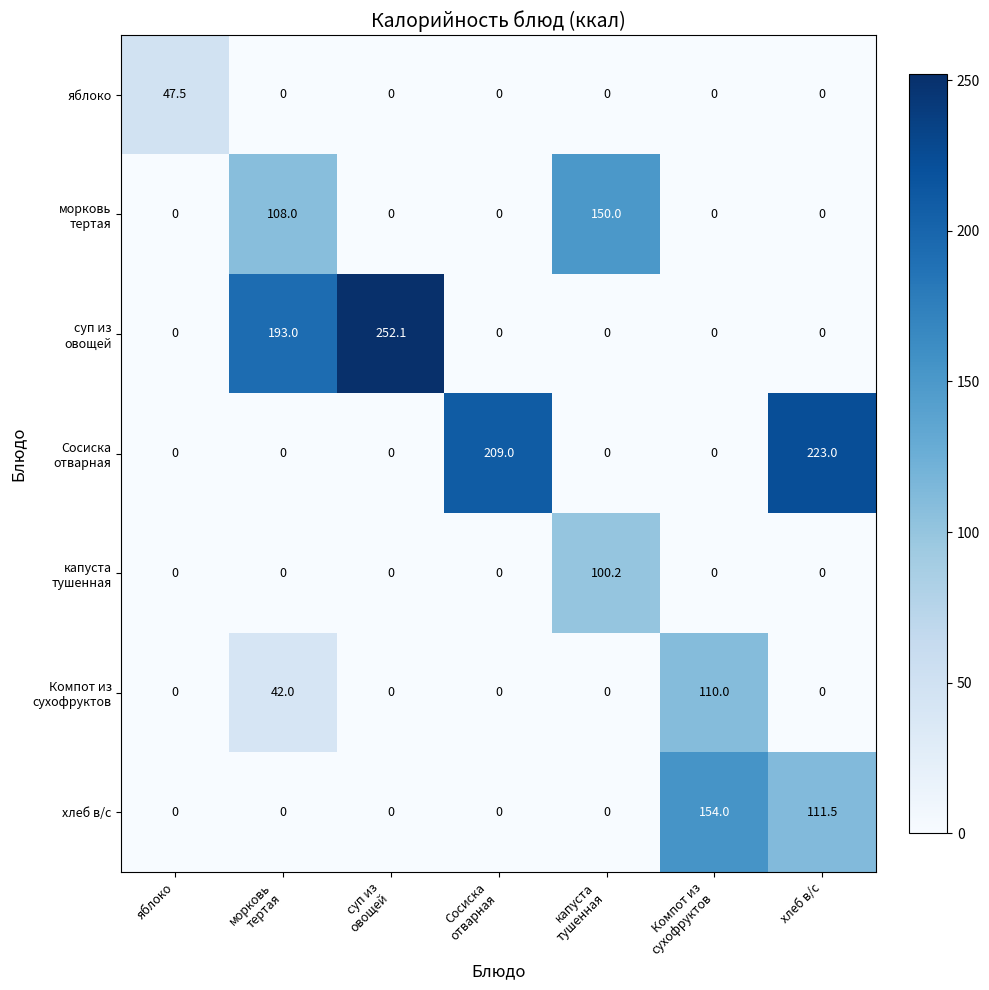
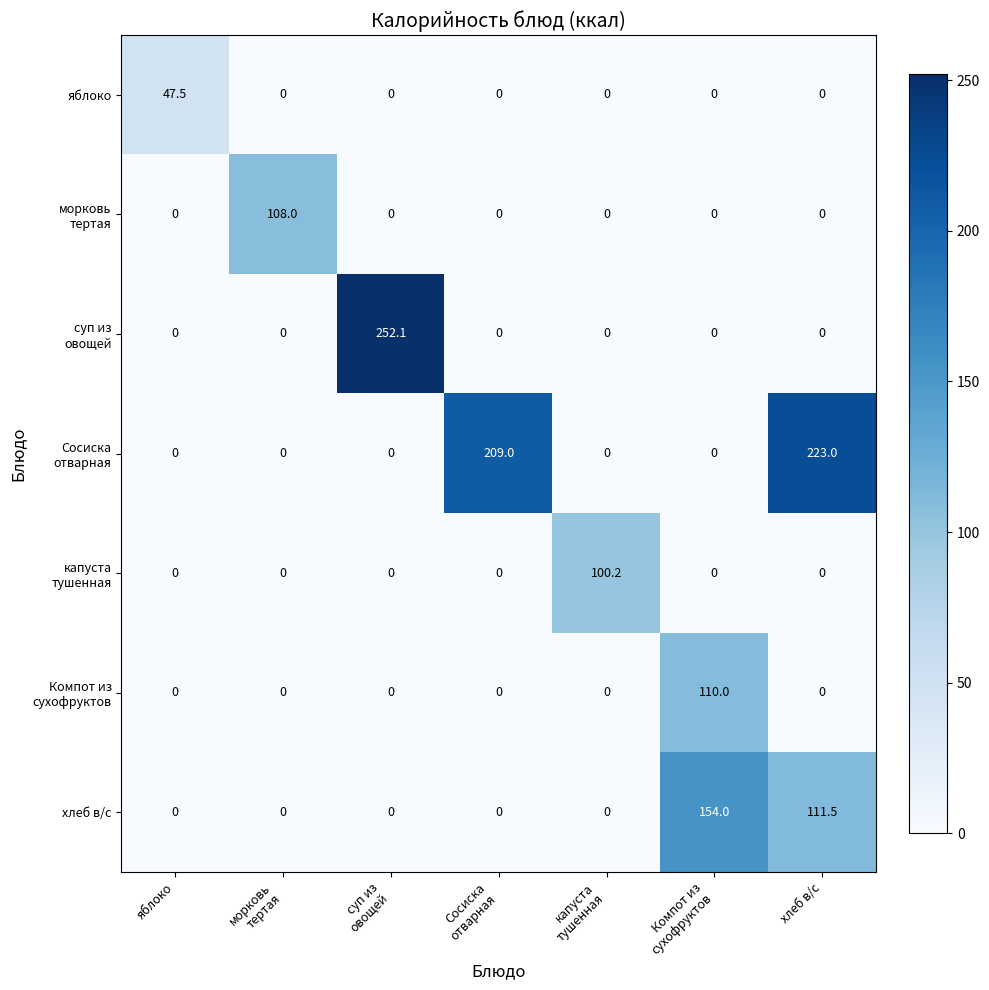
морковь тертая, капуста тушенная: 150.0 -> 0
суп из овощей, морковь тертая: 193.0 -> 0
Компот из сухофруктов, морковь тертая: 42.0 -> 0
